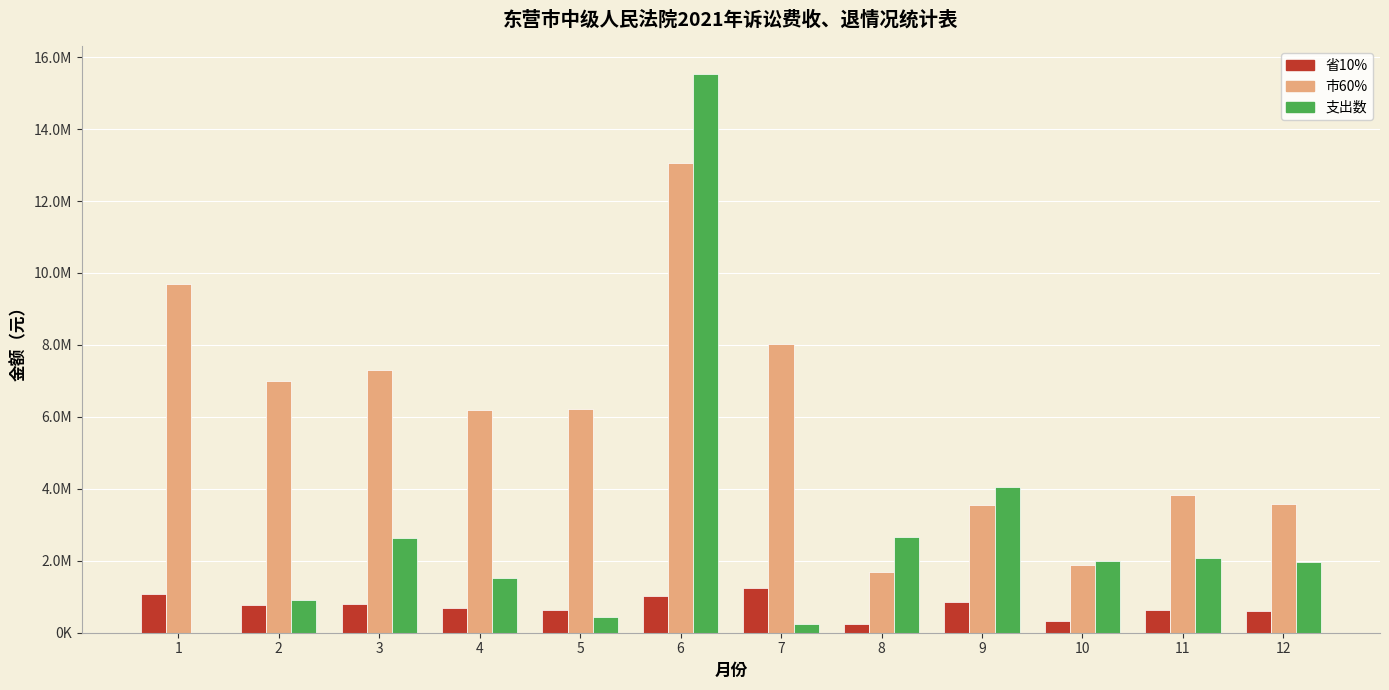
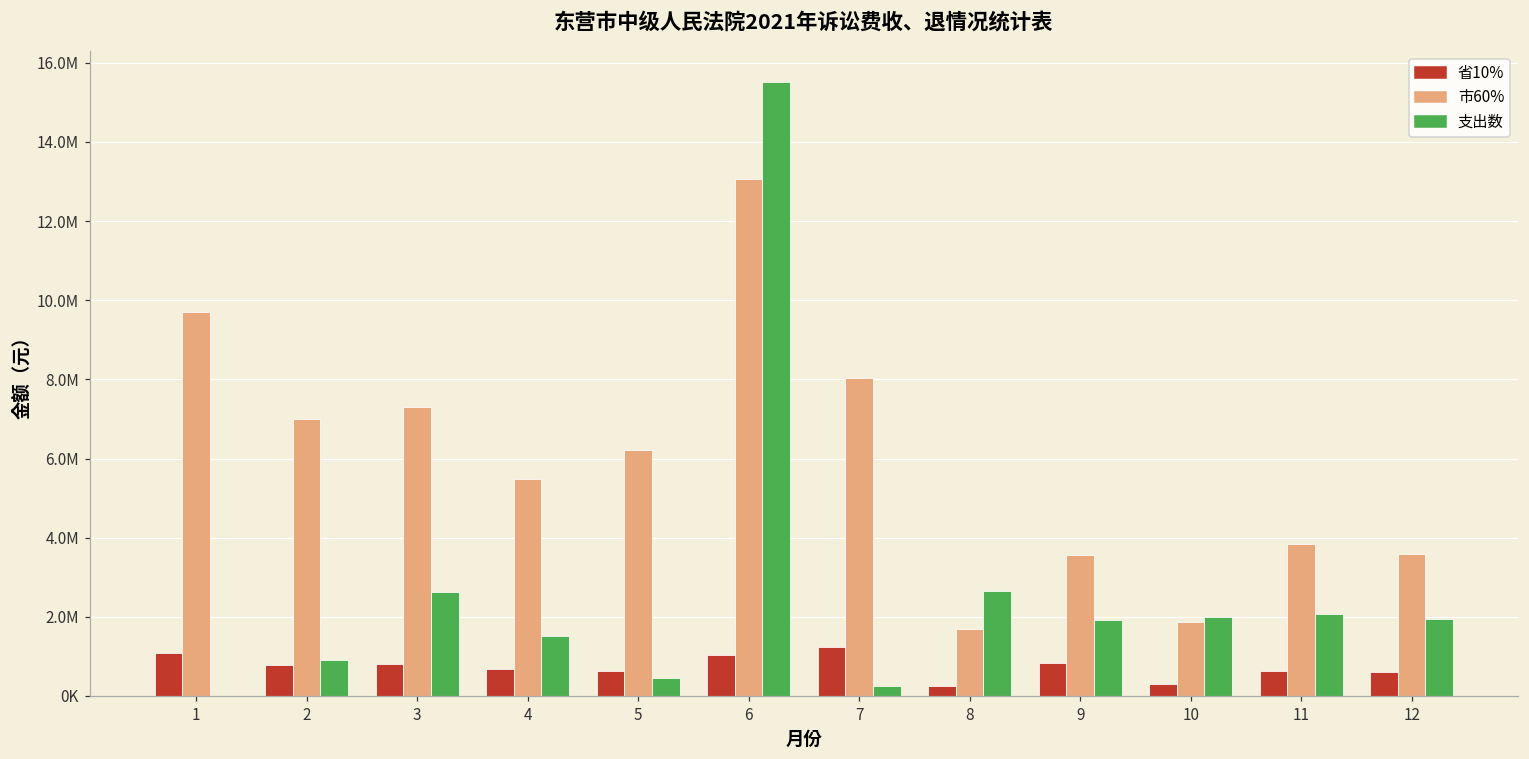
市60%, 4: 6200000 -> 5500000
支出数, 9: 4100000 -> 1900000
